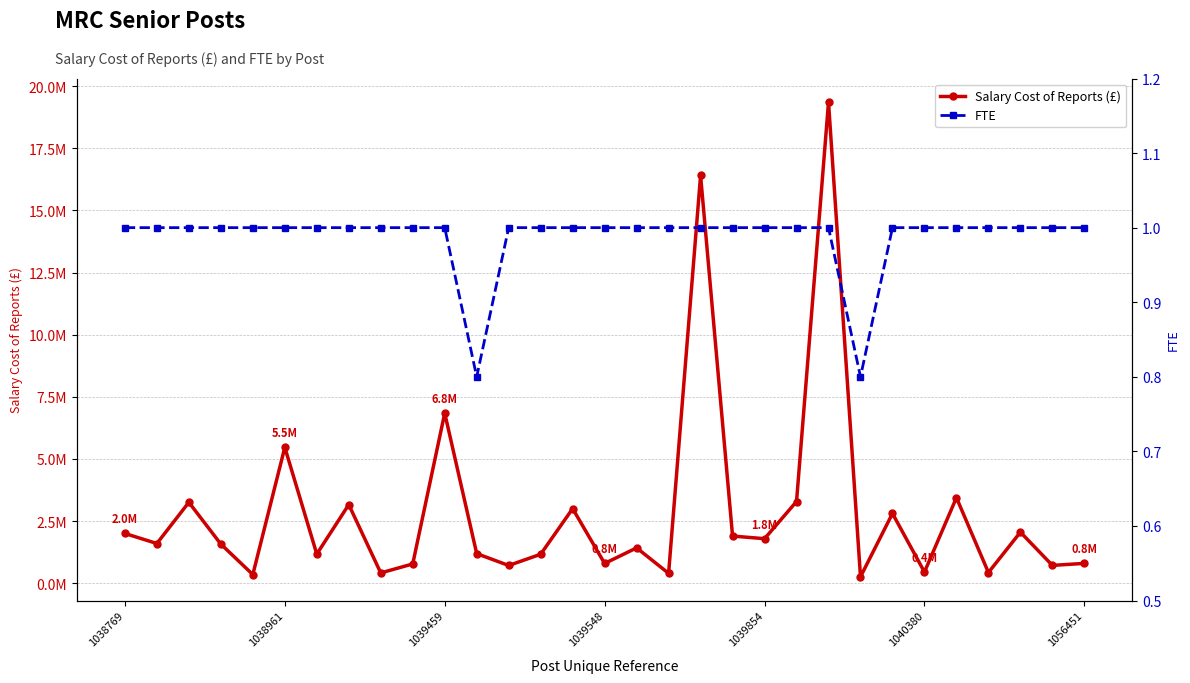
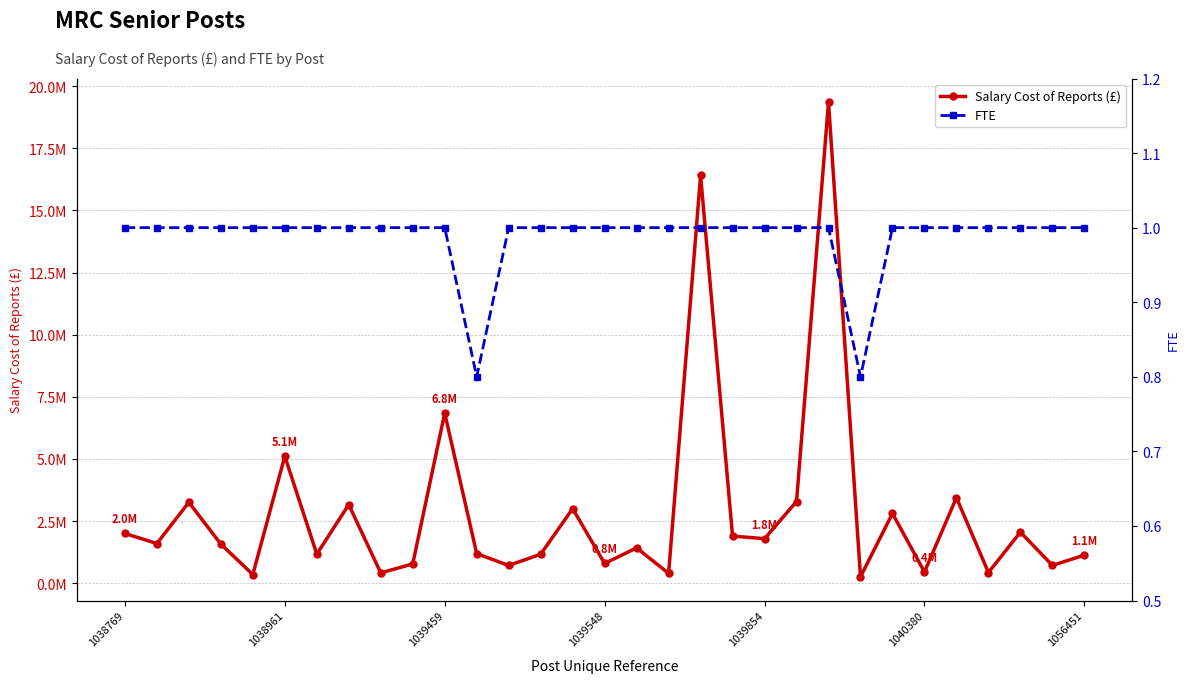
Salary Cost of Reports (£), 1038961: 5.5M -> 5.1M
Salary Cost of Reports (£), 1056451: 0.8M -> 1.1M
